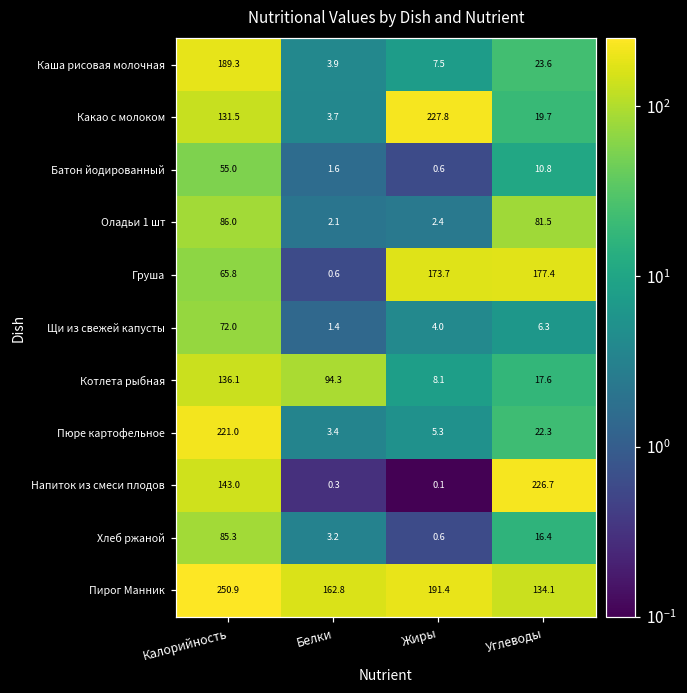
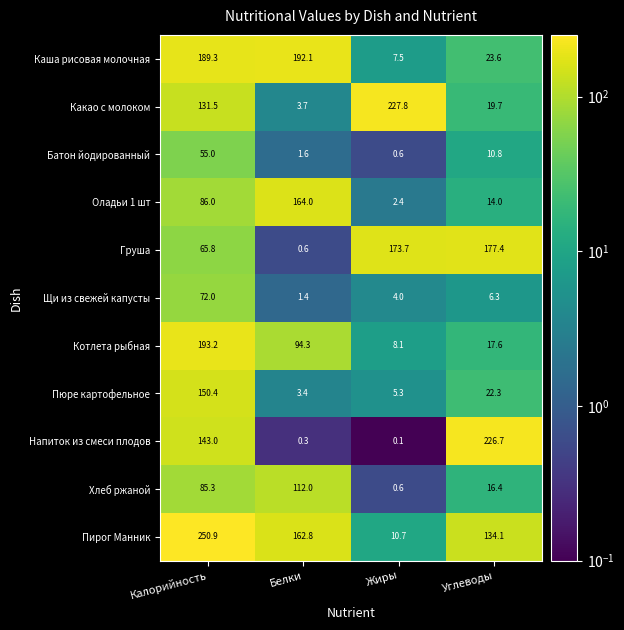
Каша рисовая молочная, Белки: 3.9 -> 192.1
Оладьи 1 шт, Белки: 2.1 -> 164.0
Оладьи 1 шт, Углеводы: 81.5 -> 14.0
Котлета рыбная, Калорийность: 136.1 -> 193.2
Пюре картофельное, Калорийность: 221.0 -> 150.4
Хлеб ржаной, Белки: 3.2 -> 112.0
Пирог Манник, Жиры: 191.4 -> 10.7
